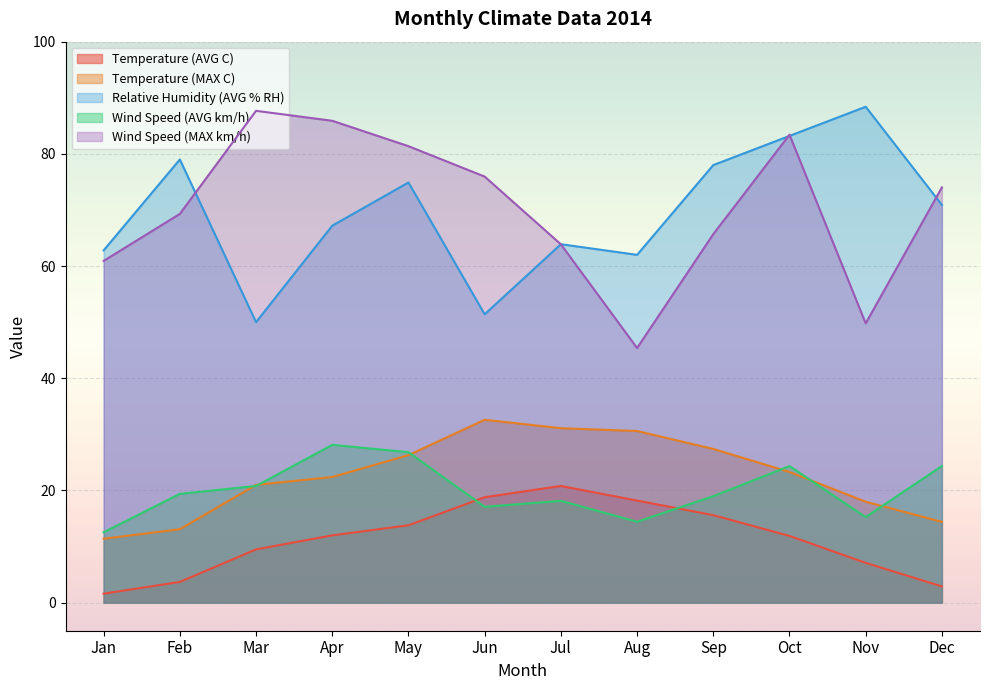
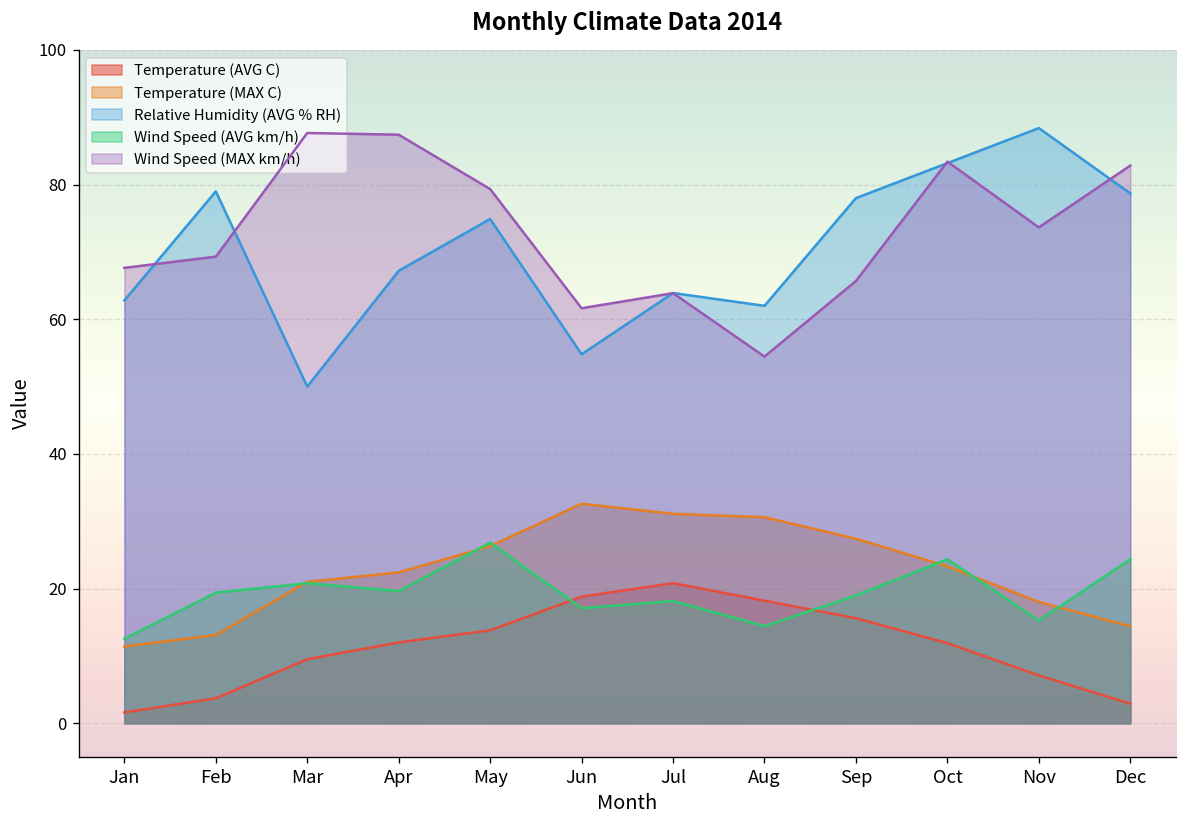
Wind Speed (MAX km/h), Jan: 61 -> 68
Wind Speed (AVG km/h), Apr: 28 -> 20
Wind Speed (MAX km/h), Apr: 86 -> 87
Wind Speed (MAX km/h), May: 81 -> 79
Relative Humidity (AVG % RH), Jun: 51 -> 55
Wind Speed (MAX km/h), Jun: 76 -> 62
Wind Speed (MAX km/h), Aug: 45 -> 54
Wind Speed (MAX km/h), Nov: 50 -> 74
Relative Humidity (AVG % RH), Dec: 71 -> 79
Wind Speed (MAX km/h), Dec: 74 -> 83
